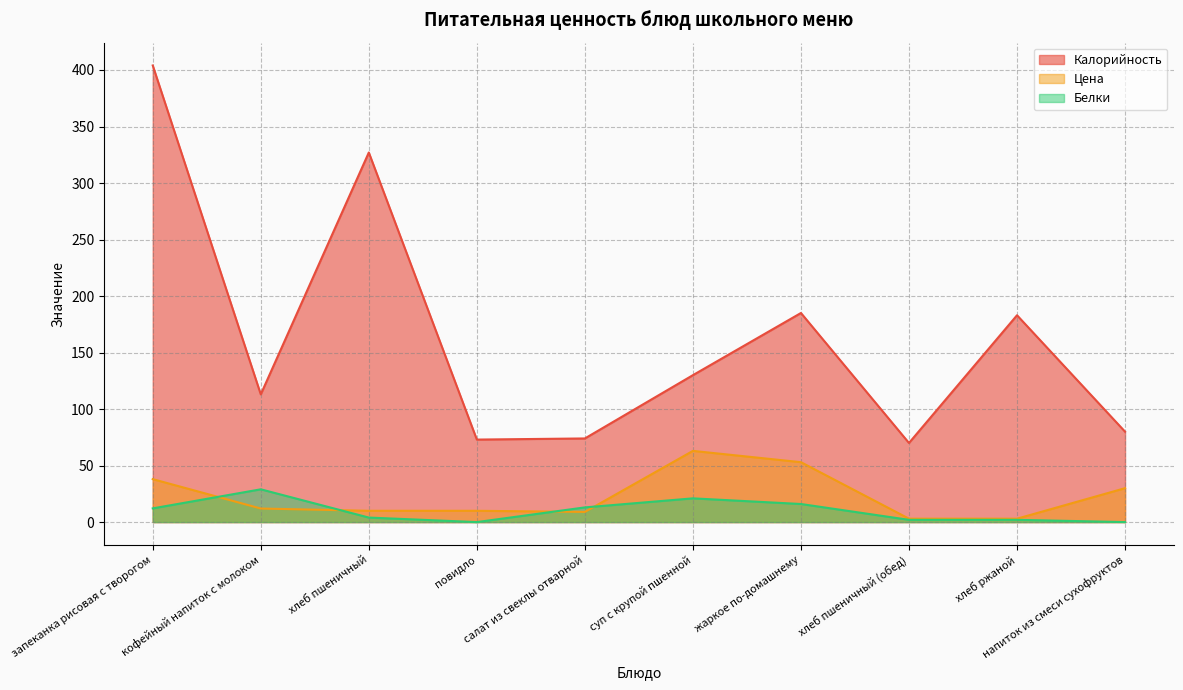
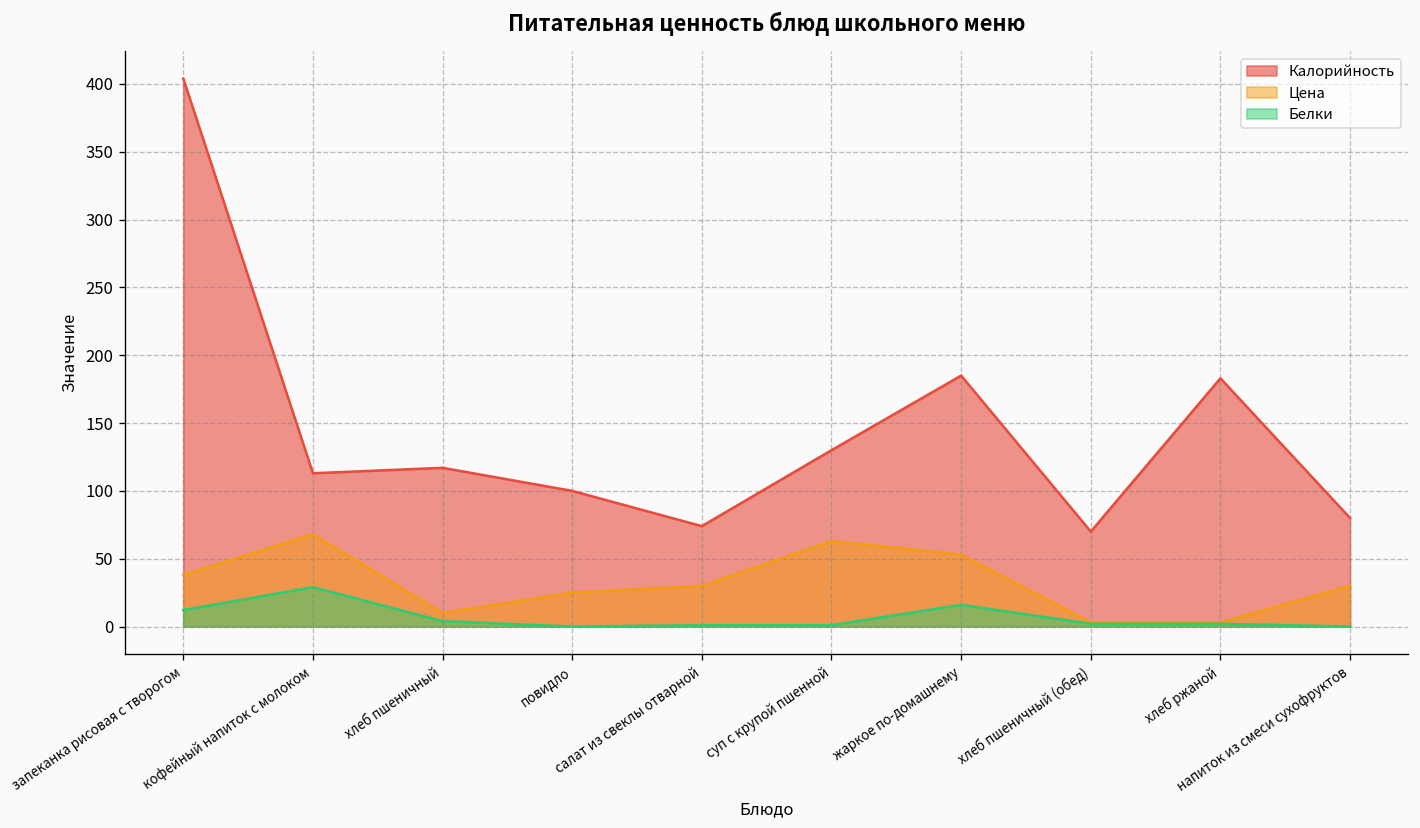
Цена, кофейный напиток с молоком: 12 -> 68
Калорийность, хлеб пшеничный: 327 -> 117
Калорийность, повидло: 73 -> 100
Цена, повидло: 10 -> 25
Цена, салат из свеклы отварной: 9 -> 30
Белки, салат из свеклы отварной: 13 -> 1
Белки, суп с крупой пшенной: 21 -> 1
